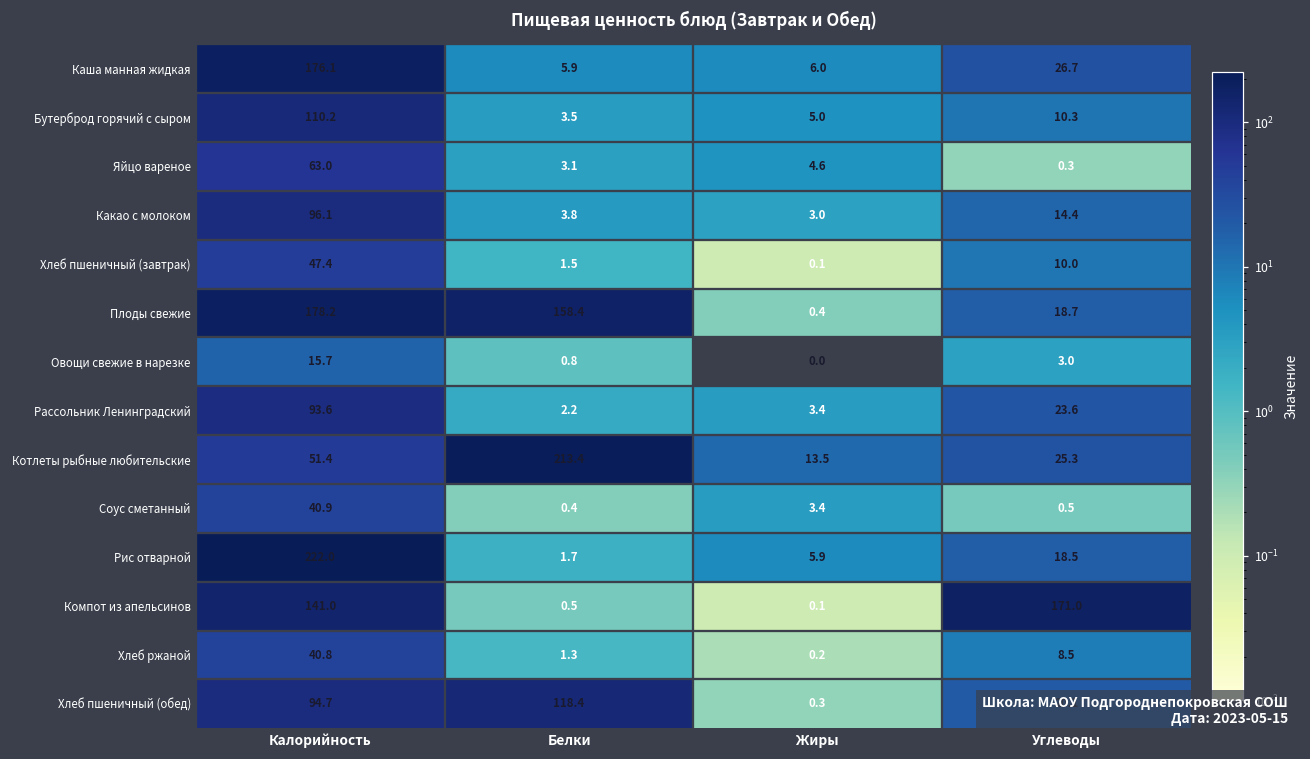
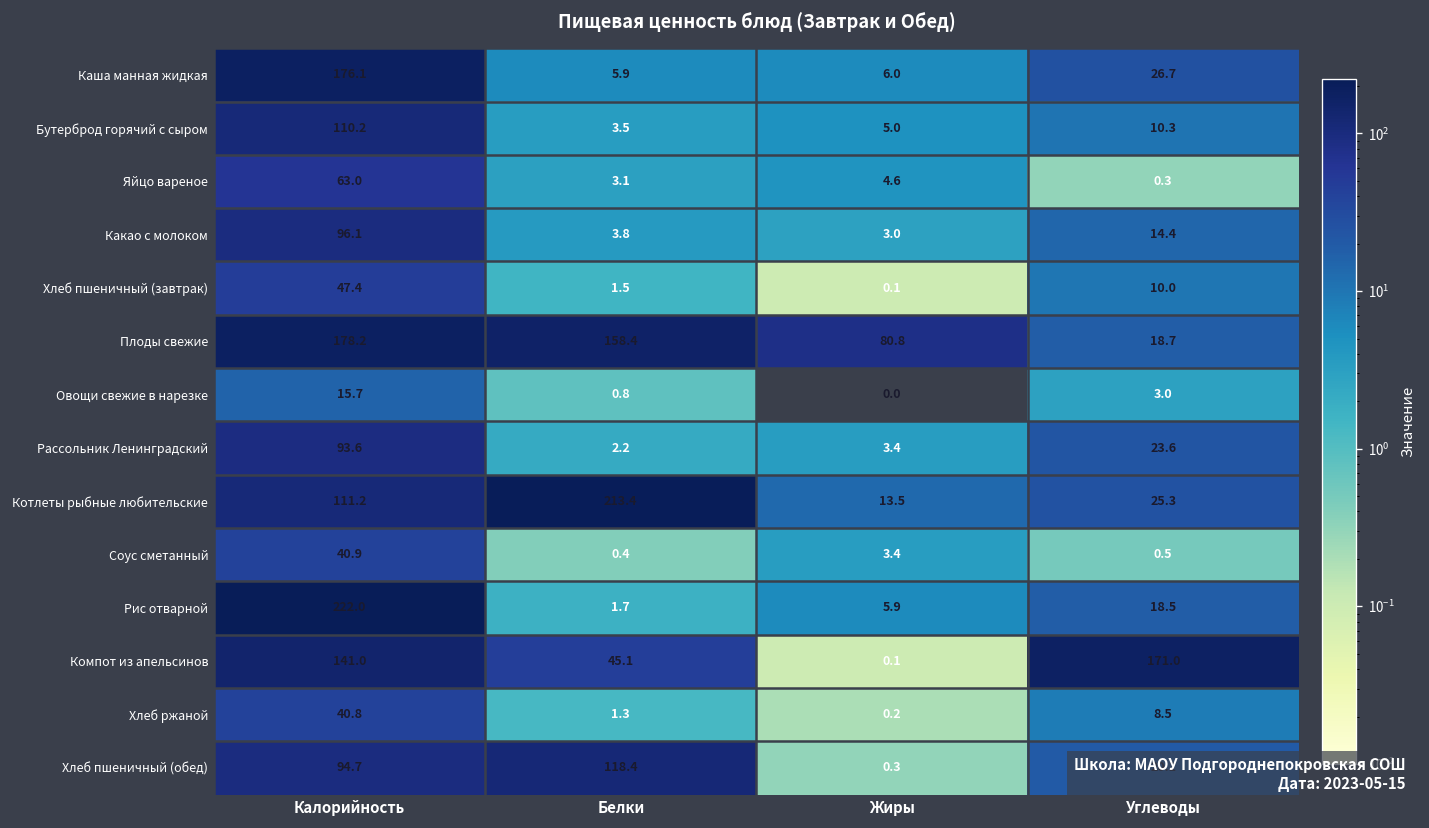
Плоды свежие, Жиры: 0.4 -> 80.8
Котлеты рыбные любительские, Калорийность: 51.4 -> 111.2
Компот из апельсинов, Белки: 0.5 -> 45.1
